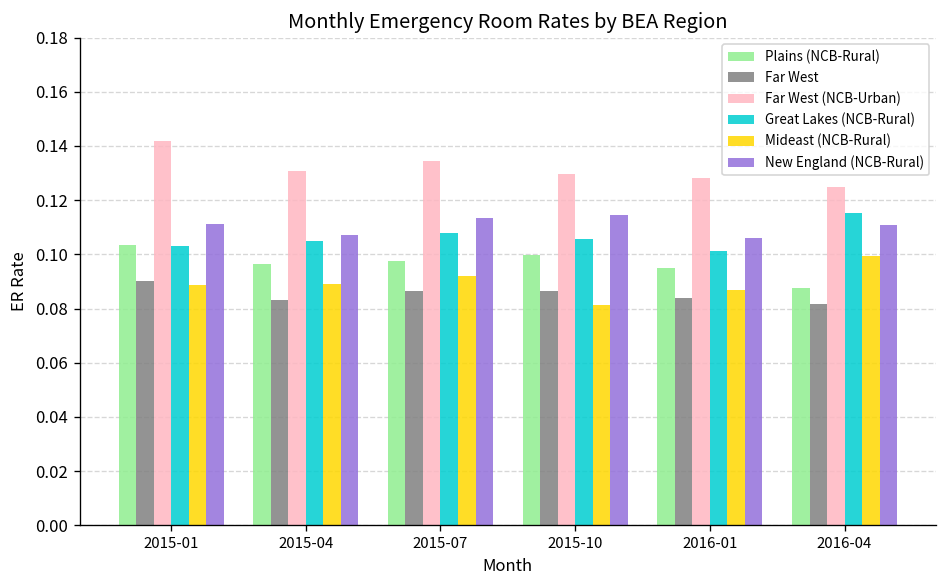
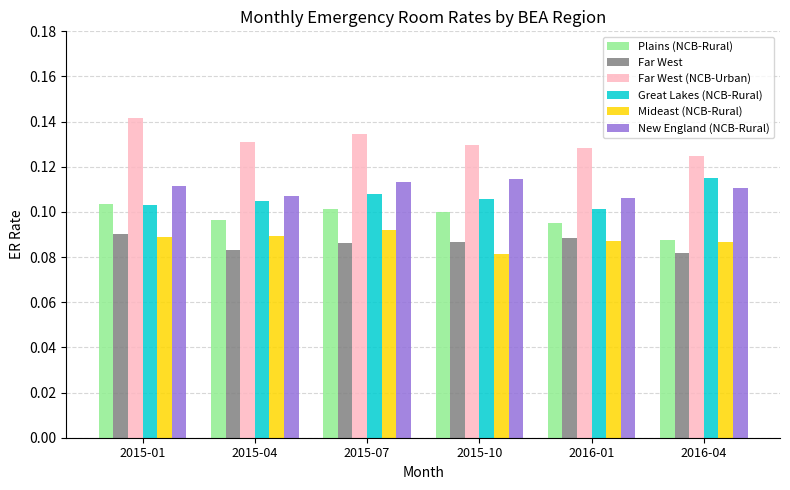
Plains (NCB-Rural), 2015-07: 0.098 -> 0.101
Far West, 2016-01: 0.084 -> 0.088
Mideast (NCB-Rural), 2016-04: 0.099 -> 0.087
